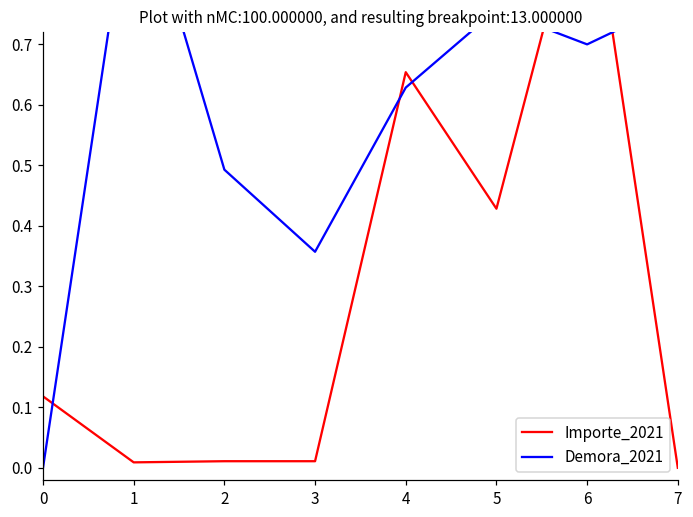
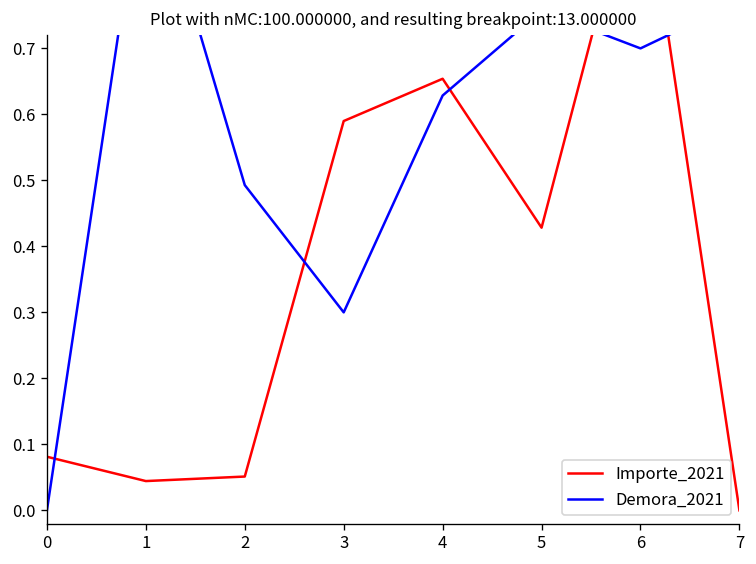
Importe_2021, 0: 0.12 -> 0.08
Importe_2021, 1: 0.01 -> 0.04
Importe_2021, 2: 0.01 -> 0.05
Importe_2021, 3: 0.01 -> 0.59
Demora_2021, 3: 0.36 -> 0.30
